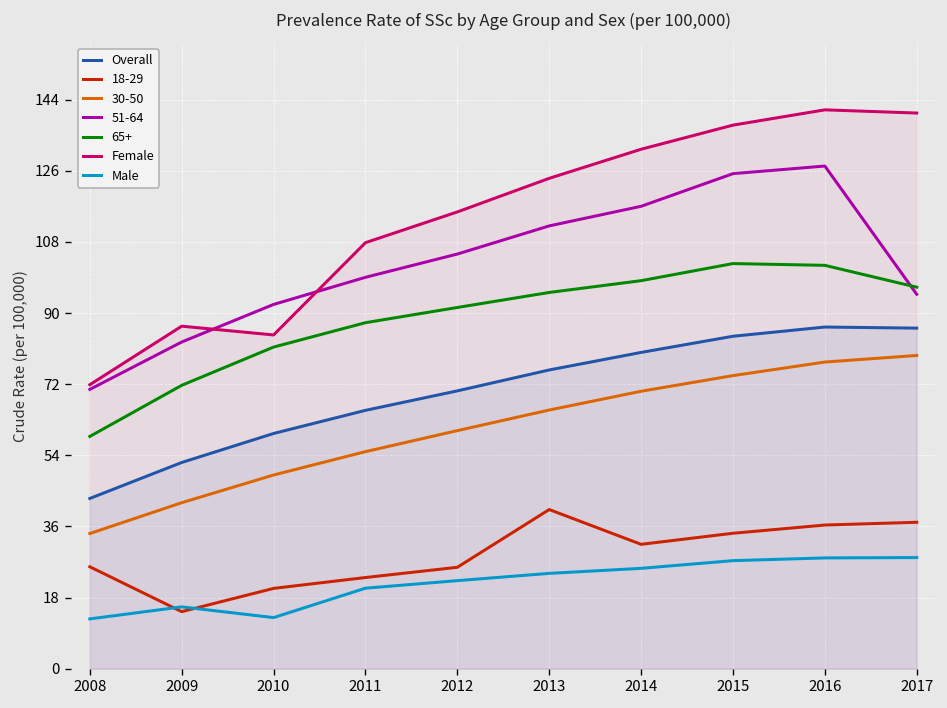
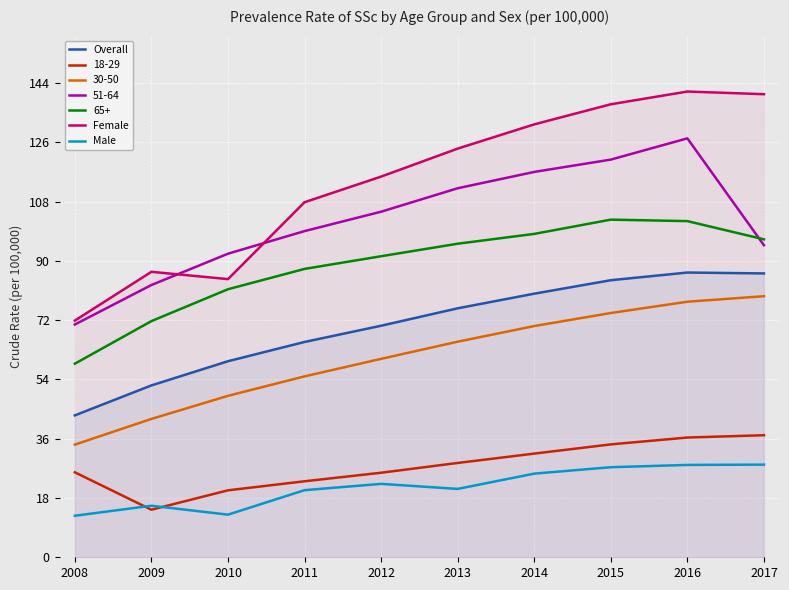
18-29, 2013: 40 -> 29
Male, 2013: 24 -> 21
51-64, 2015: 125 -> 121
